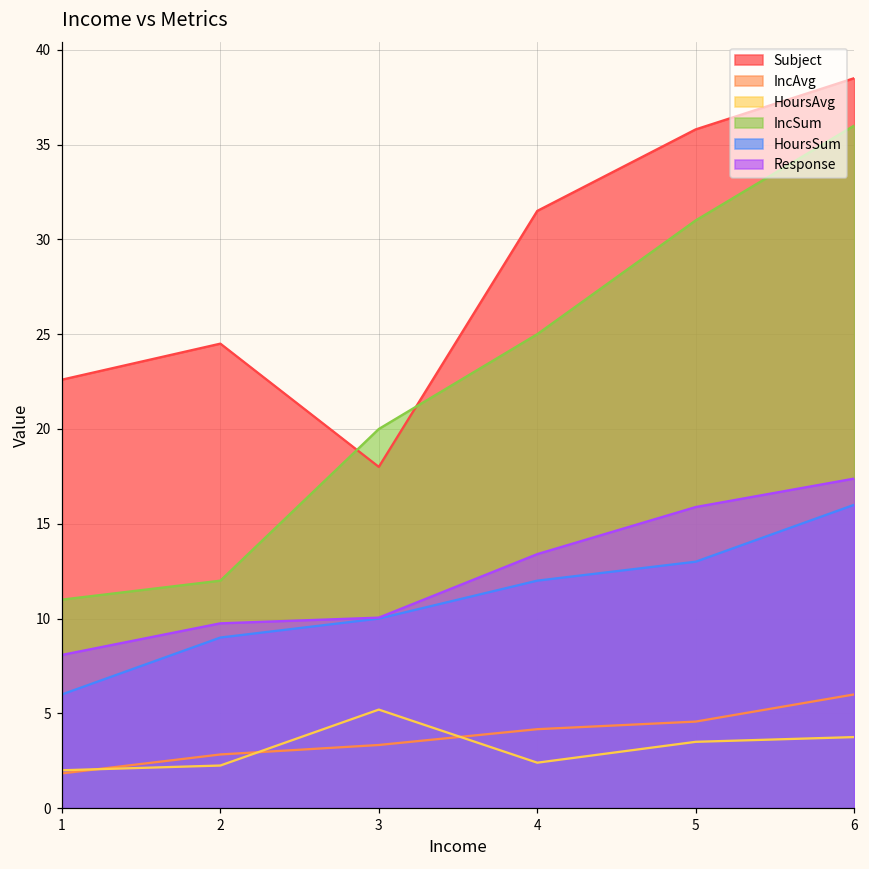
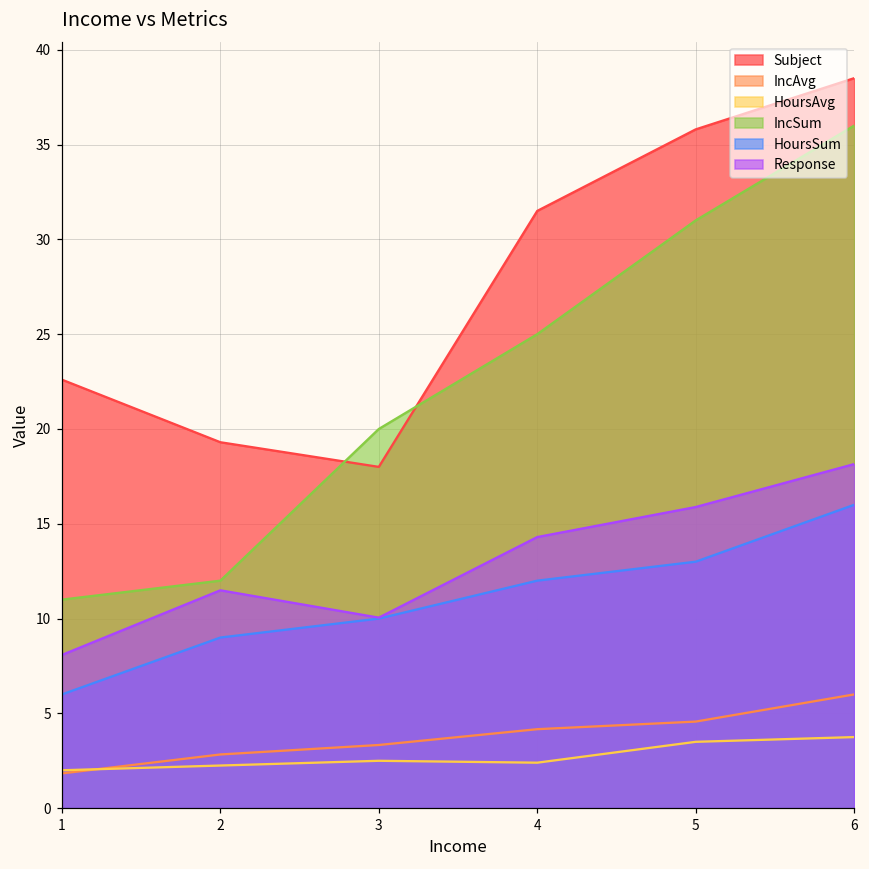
Subject, 2: 24.5 -> 19.3
Response, 2: 9.8 -> 11.5
HoursAvg, 3: 5.2 -> 2.5
Response, 4: 13.4 -> 14.3
Response, 6: 17.4 -> 18.1
